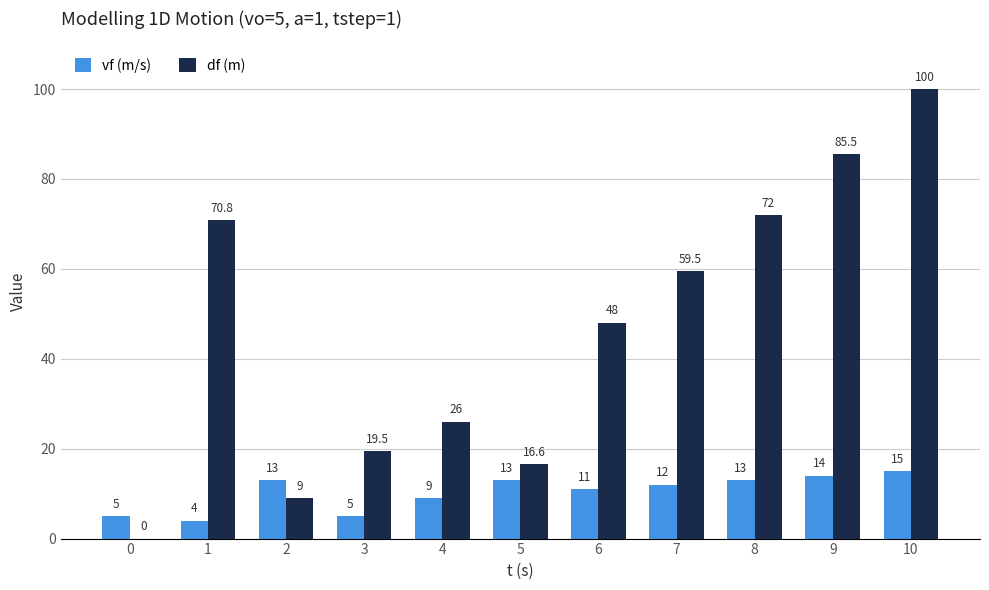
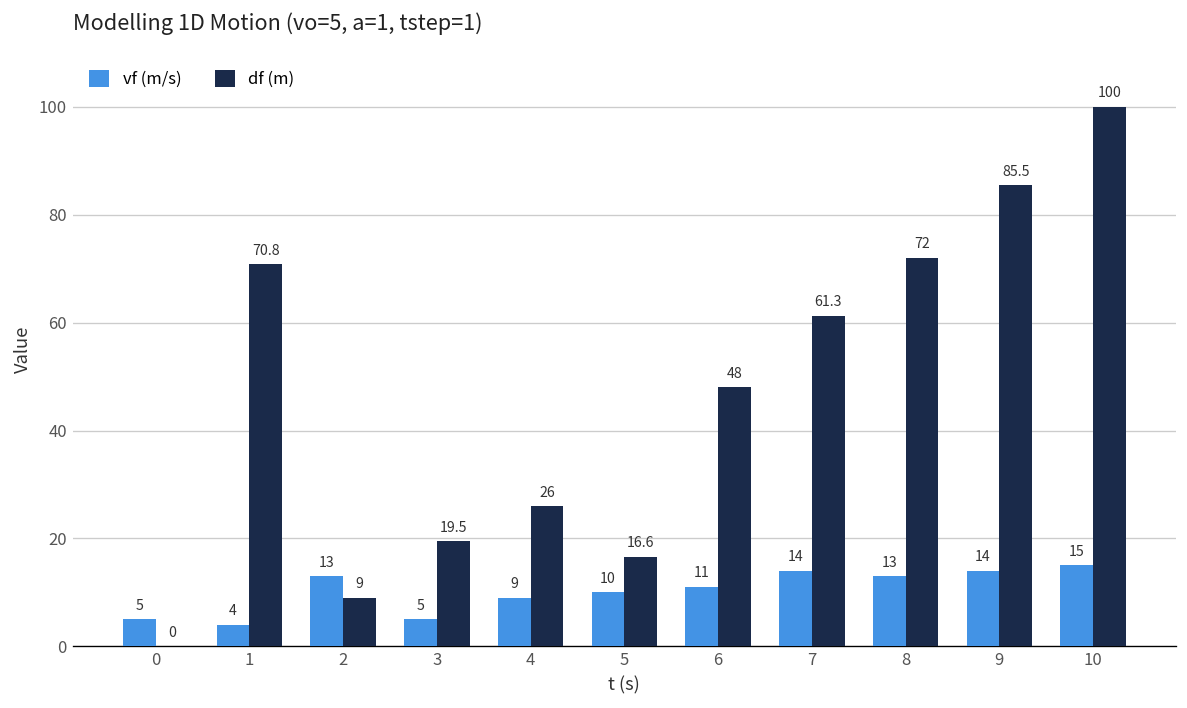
vf (m/s), 5: 13 -> 10
vf (m/s), 7: 12 -> 14
df (m), 7: 59.5 -> 61.3
